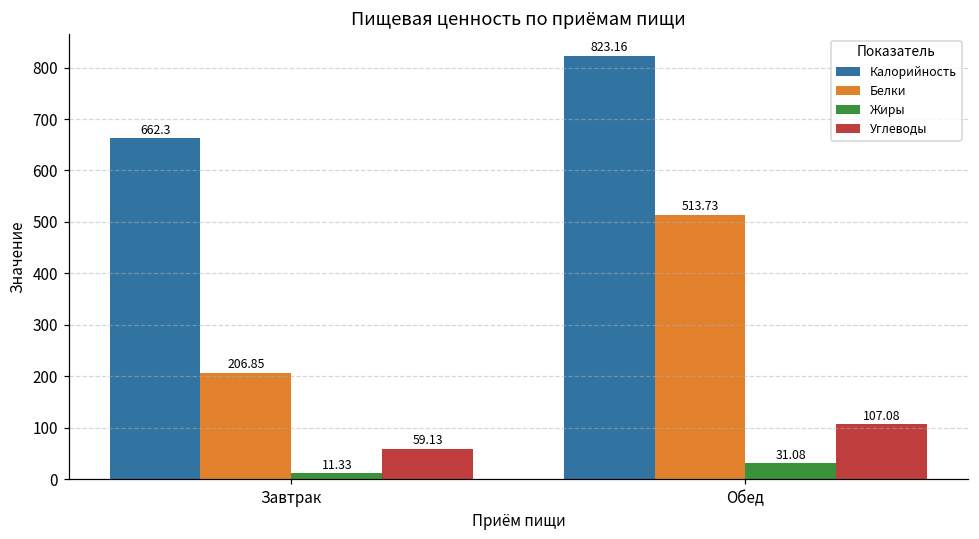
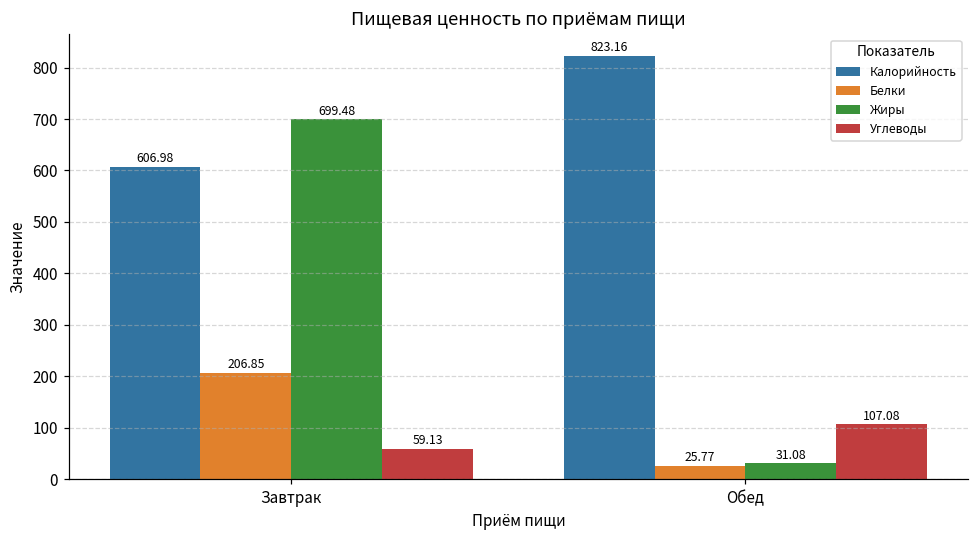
Калорийность, Завтрак: 662.3 -> 606.98
Жиры, Завтрак: 11.33 -> 699.48
Белки, Обед: 513.73 -> 25.77
